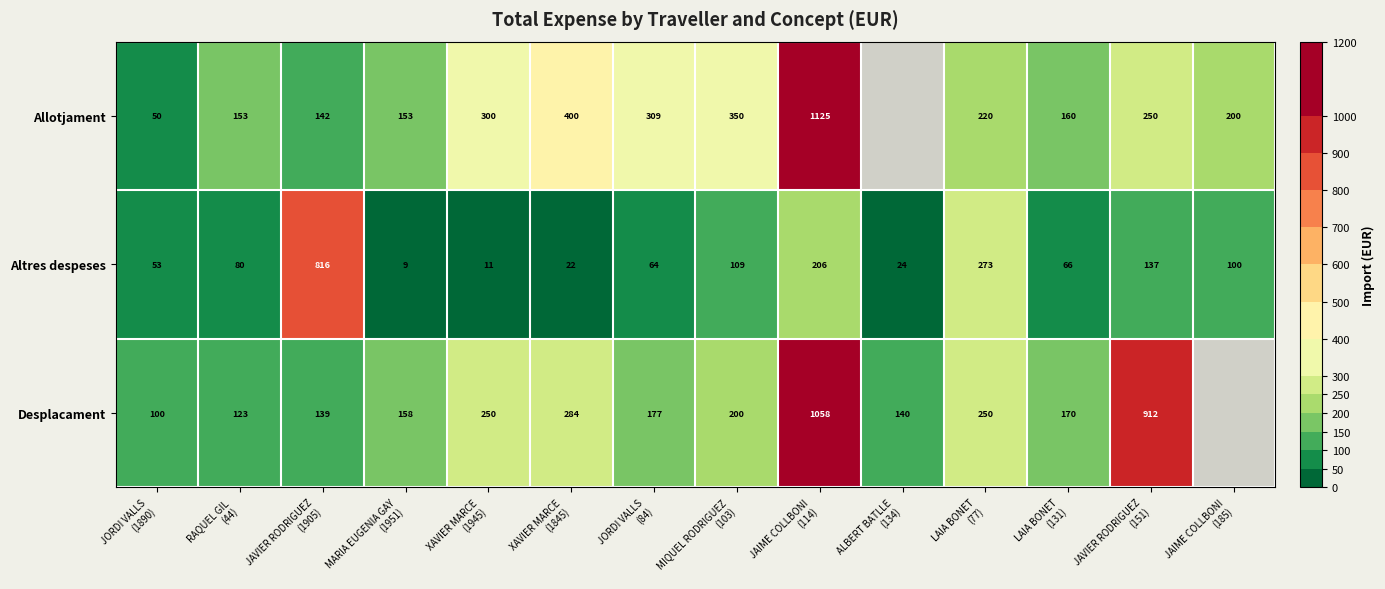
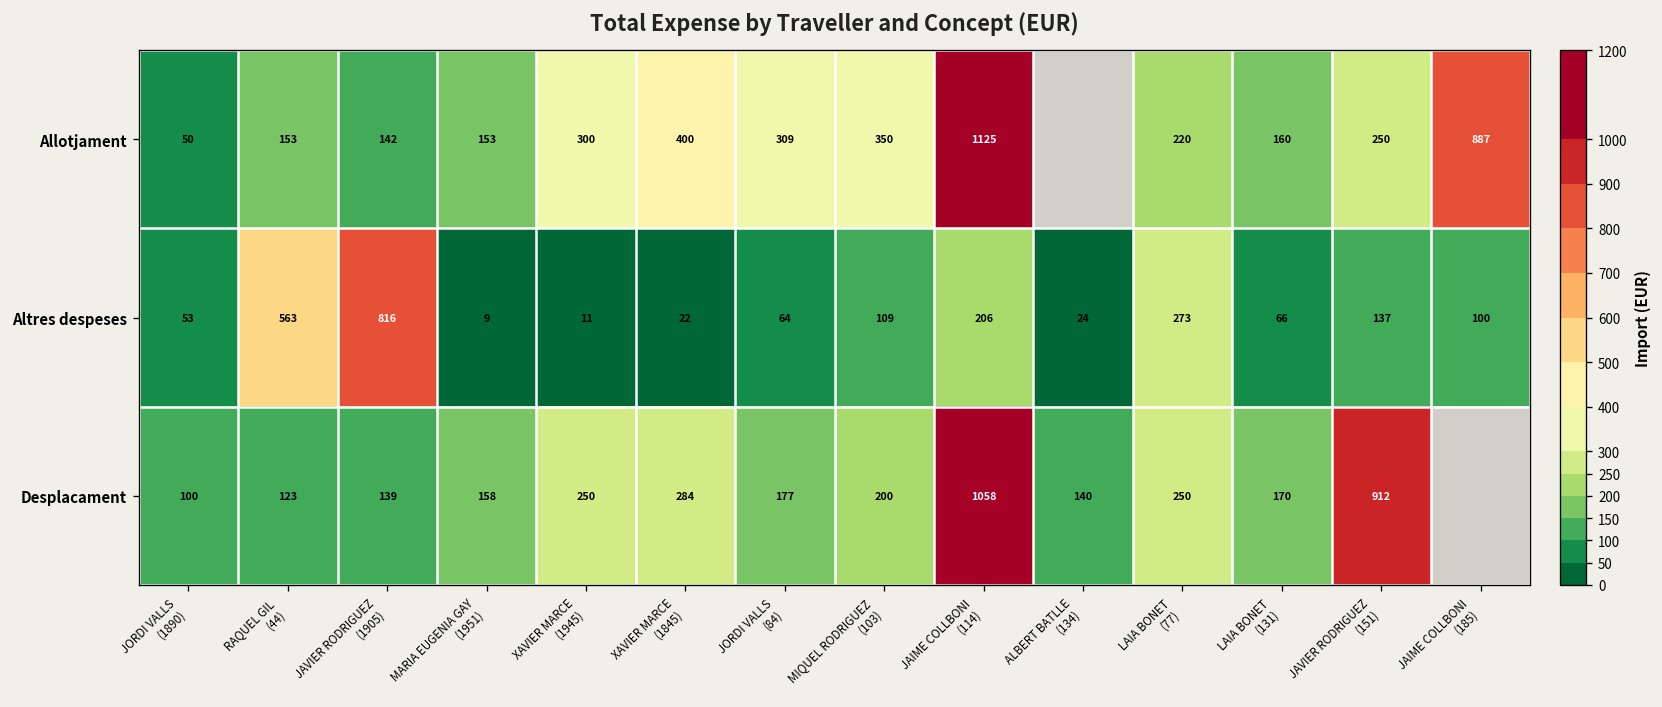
Allotjament, JAIME COLLBONI (185): 200 -> 887
Altres despeses, RAQUEL GIL (44): 80 -> 563
